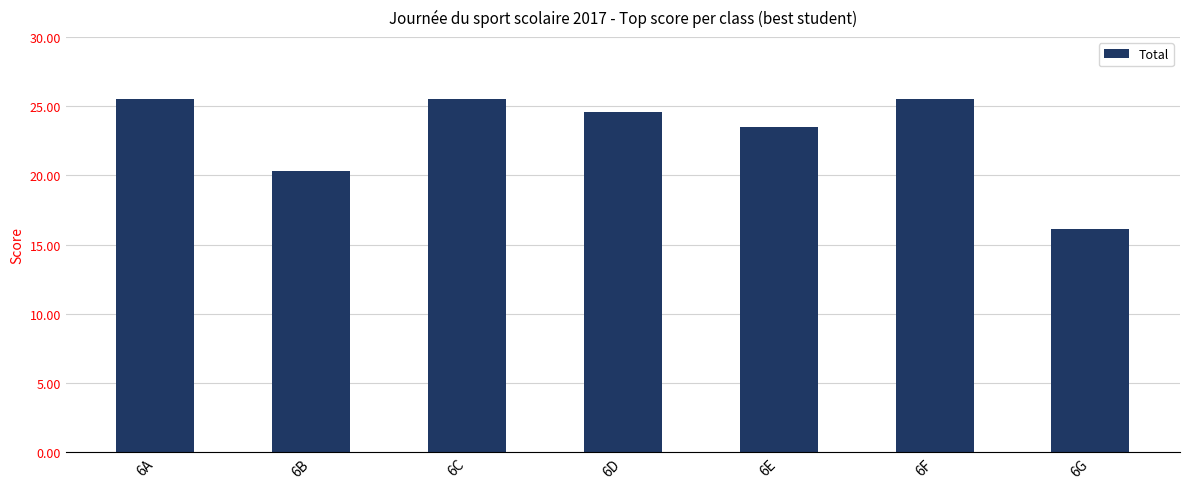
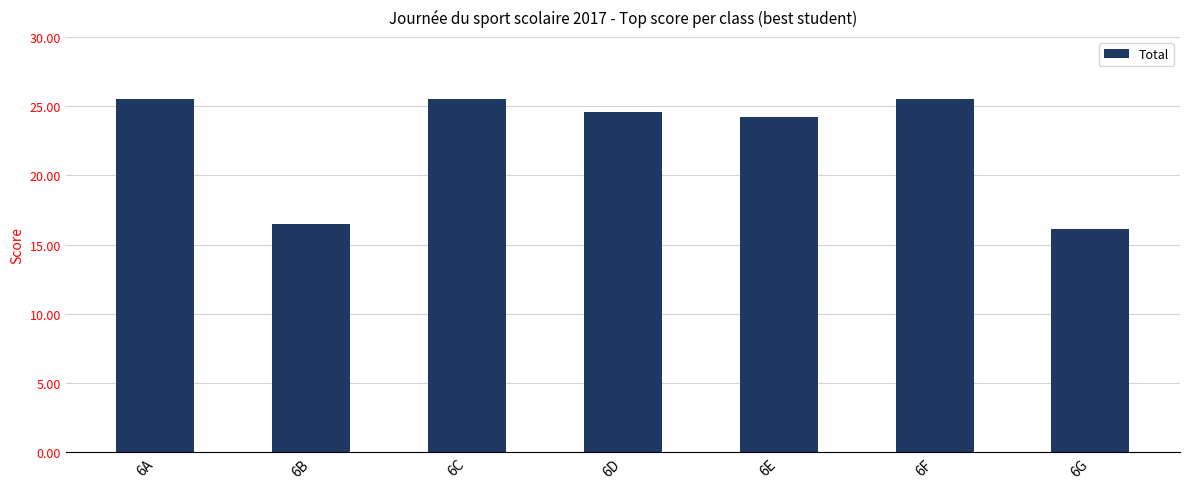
6B: 20.3 -> 16.5
6E: 23.5 -> 24.2
